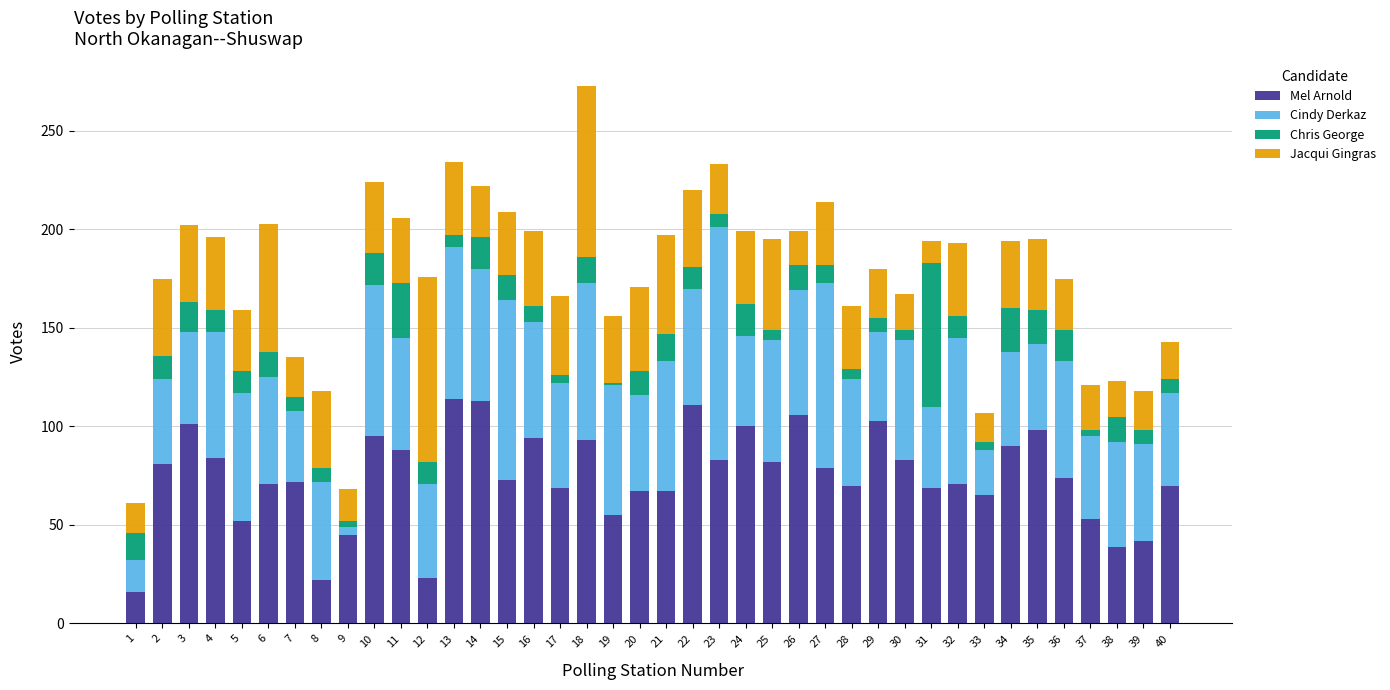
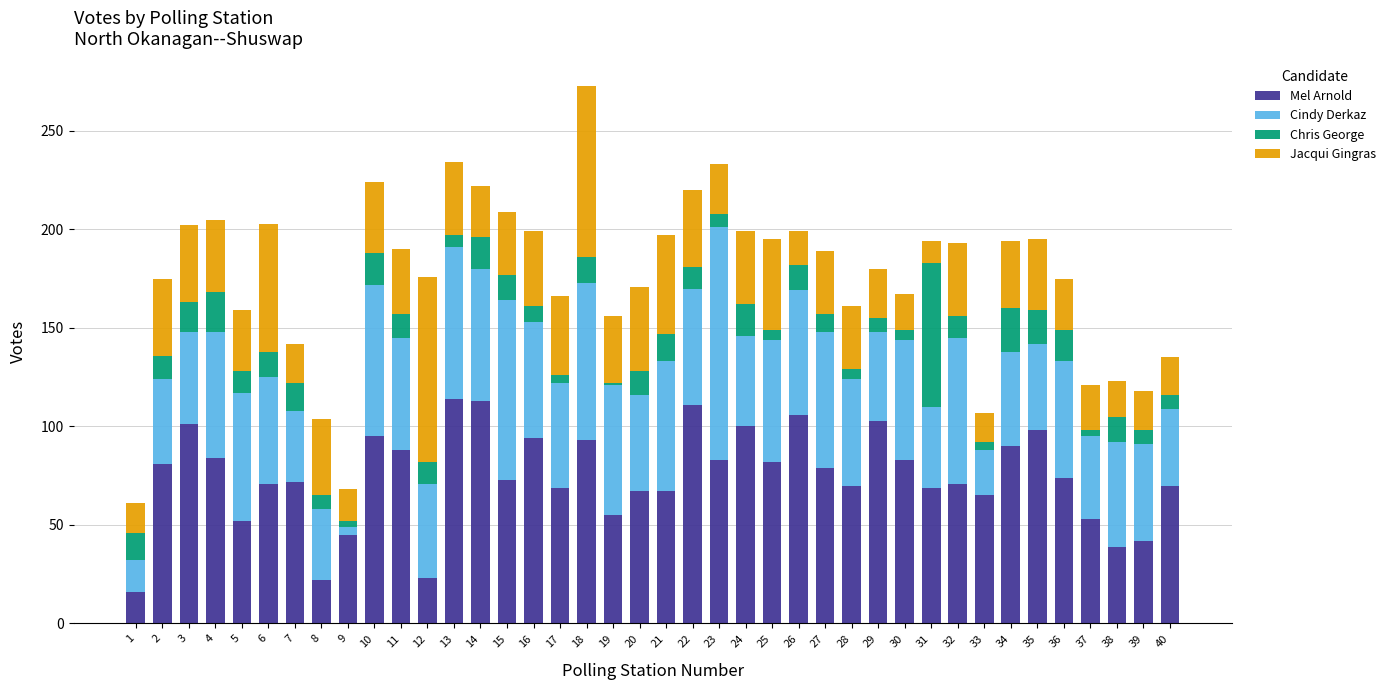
Chris George, 4: 11 -> 20
Chris George, 7: 7 -> 14
Cindy Derkaz, 8: 50 -> 36
Chris George, 11: 28 -> 12
Cindy Derkaz, 27: 94 -> 69
Cindy Derkaz, 40: 47 -> 39
